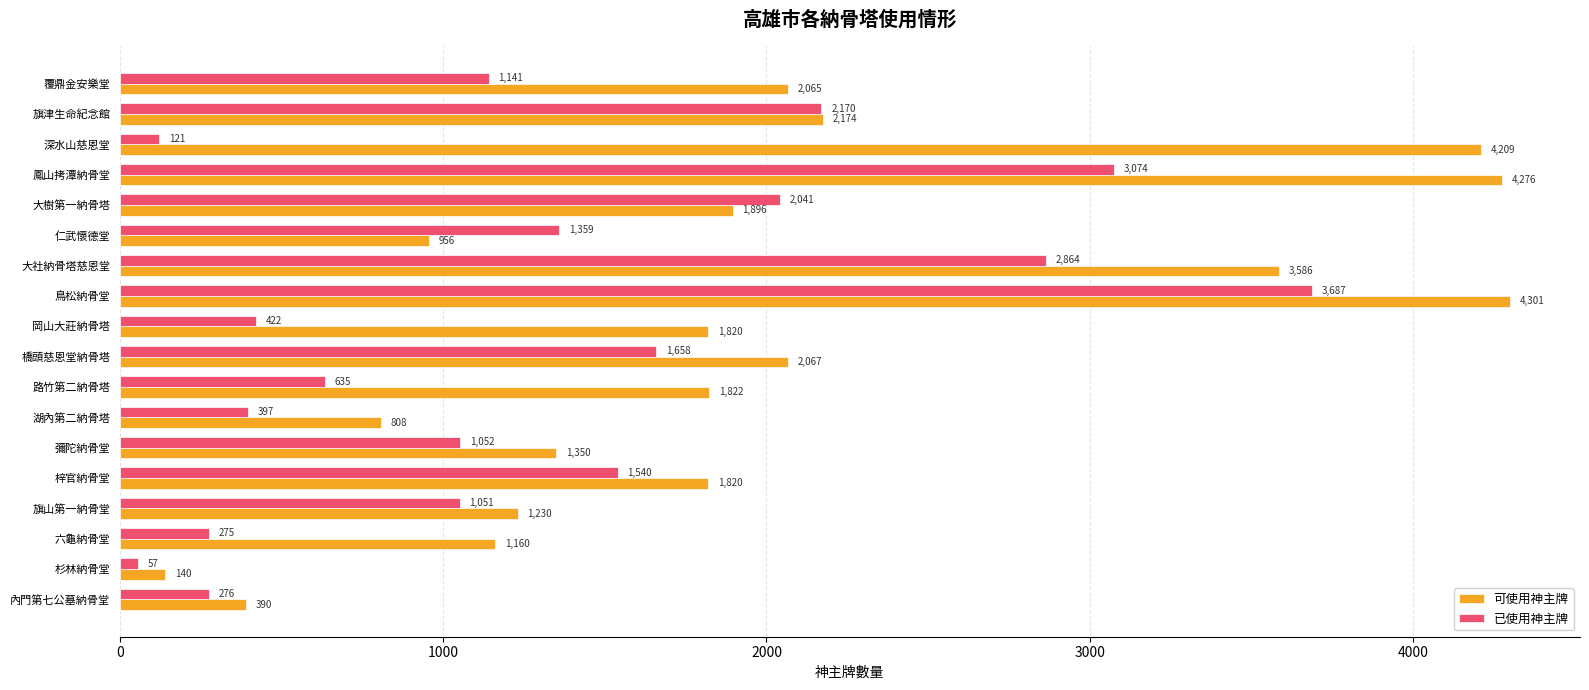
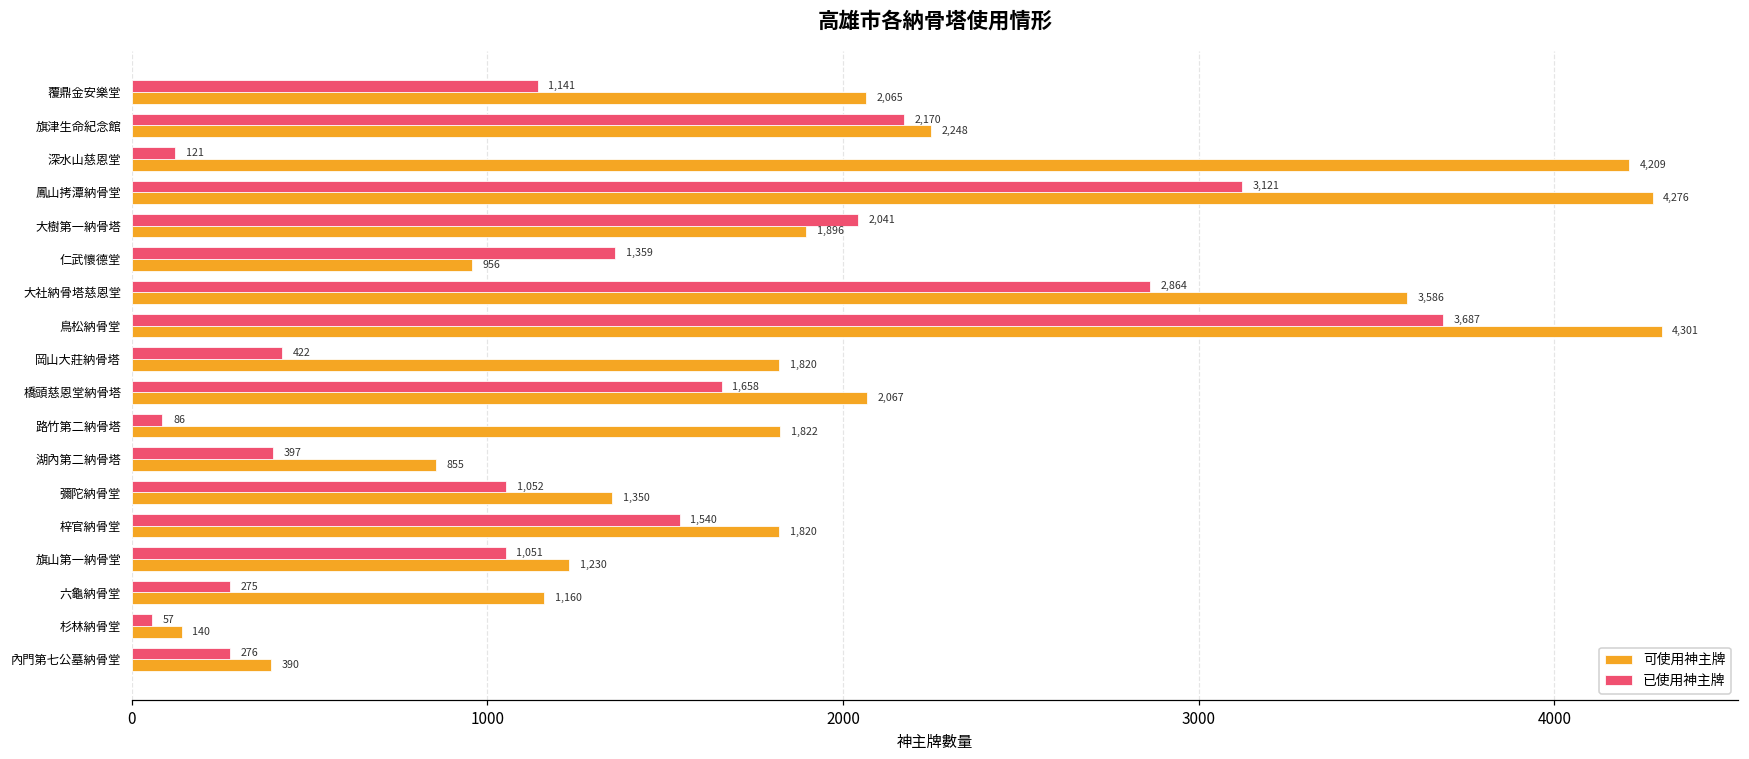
可使用神主牌, 旗津生命紀念館: 2,174 -> 2,248
已使用神主牌, 鳳山拷潭納骨堂: 3,074 -> 3,121
已使用神主牌, 路竹第二納骨塔: 635 -> 86
可使用神主牌, 湖內第二納骨塔: 808 -> 855
